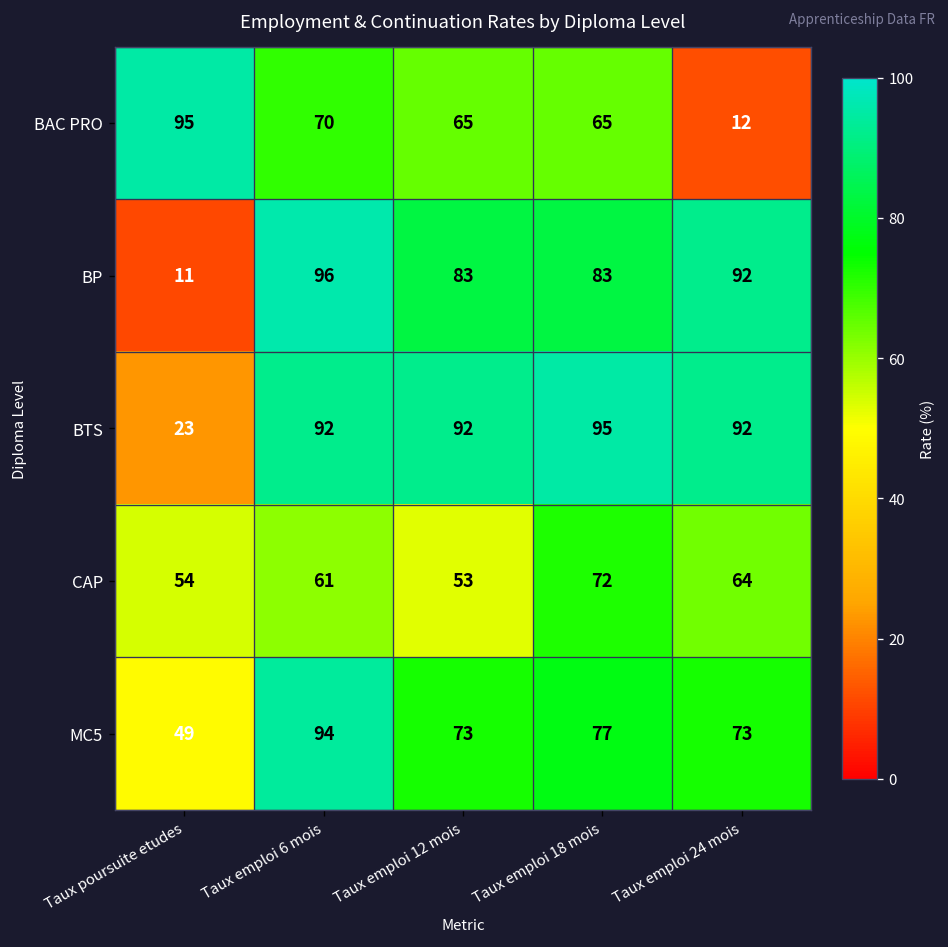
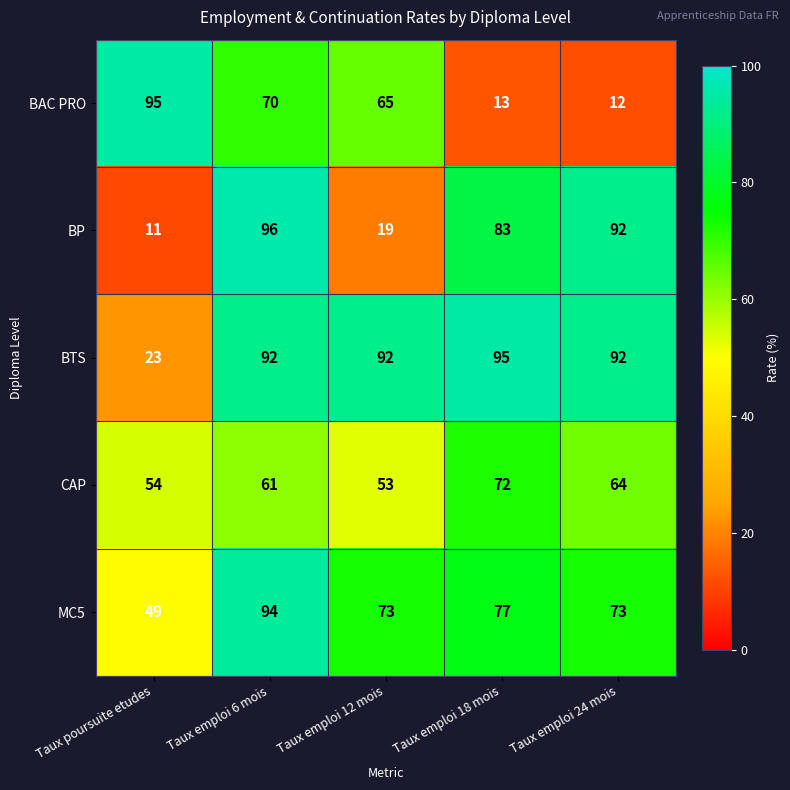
BAC PRO, Taux emploi 18 mois: 65 -> 13
BP, Taux emploi 12 mois: 83 -> 19
